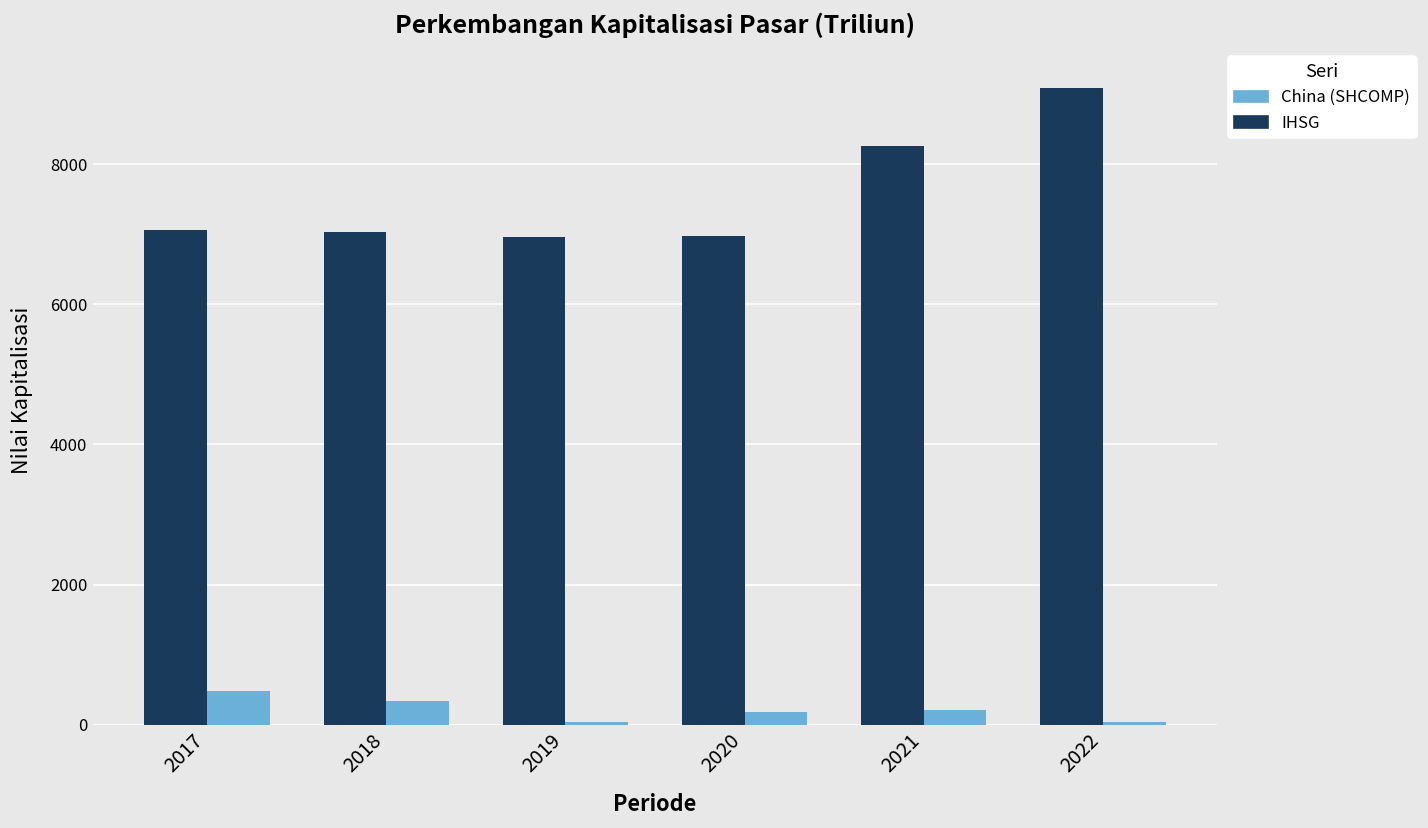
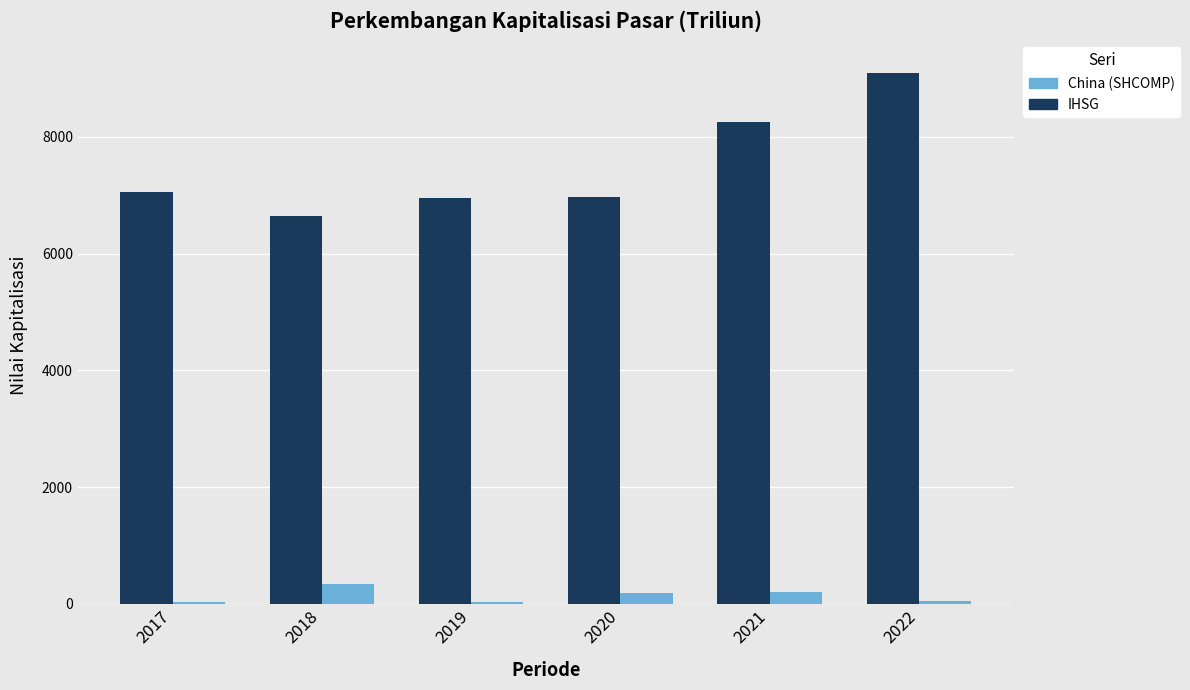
China (SHCOMP), 2017: 500 -> 0
IHSG, 2018: 7000 -> 6600
